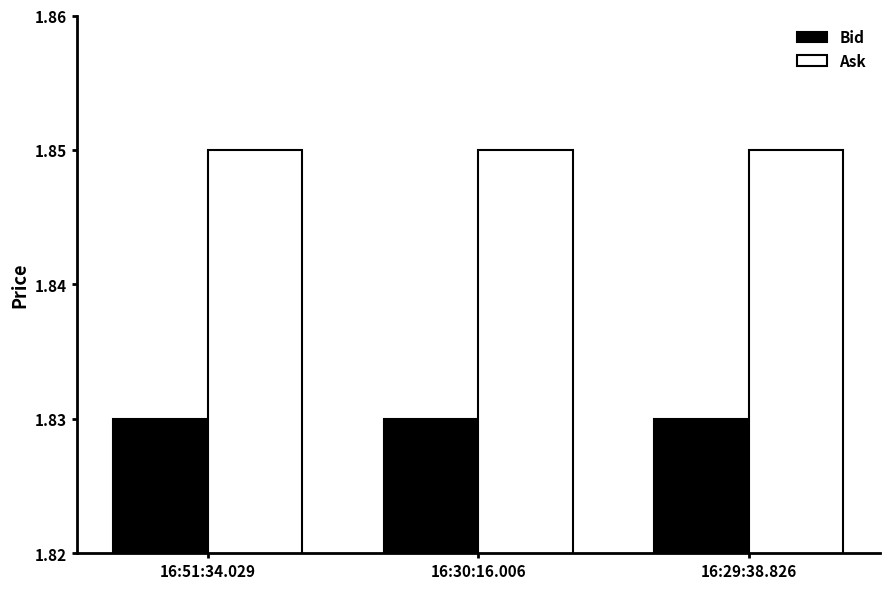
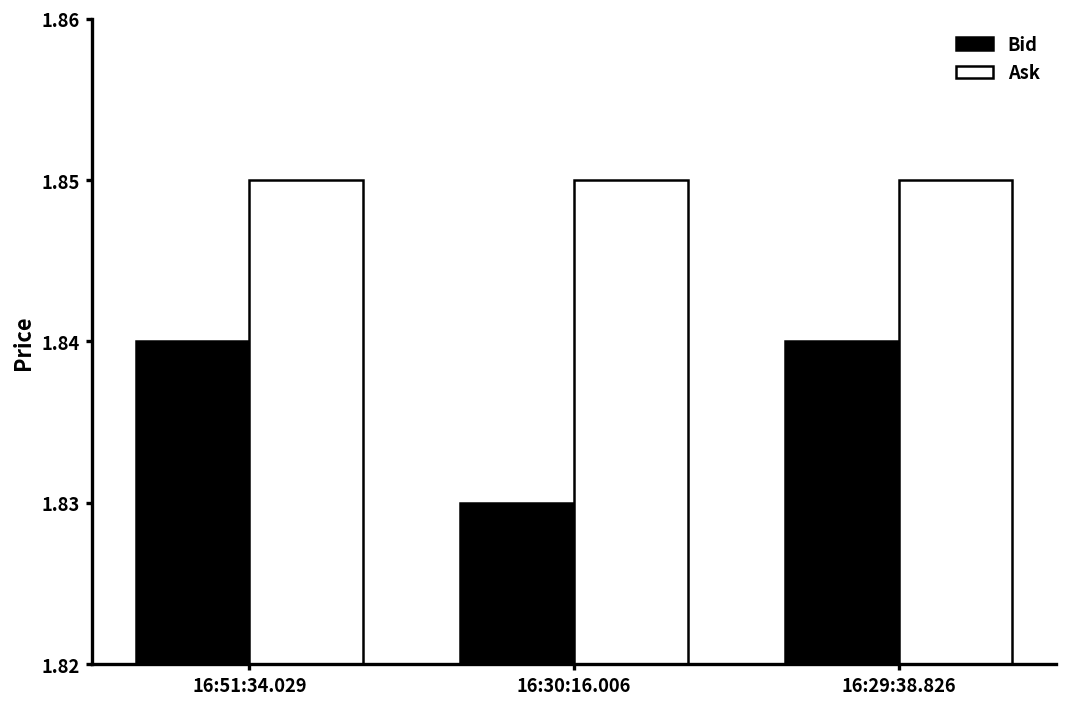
Bid, 16:51:34.029: 1.83 -> 1.84
Bid, 16:29:38.826: 1.83 -> 1.84
